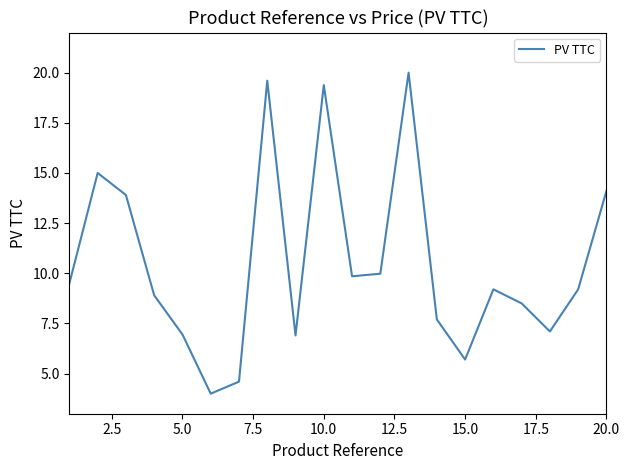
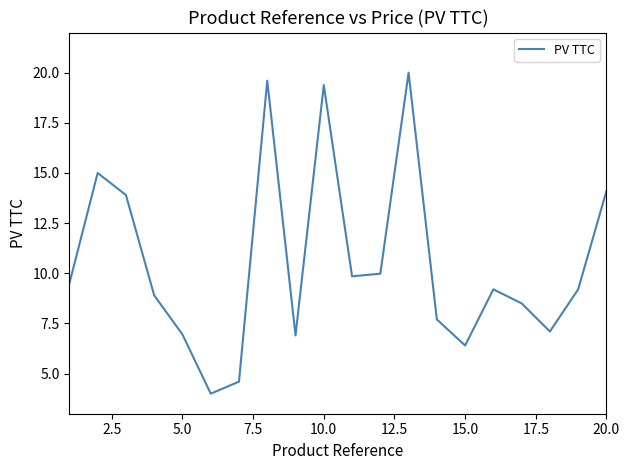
15.0: 5.7 -> 6.4
